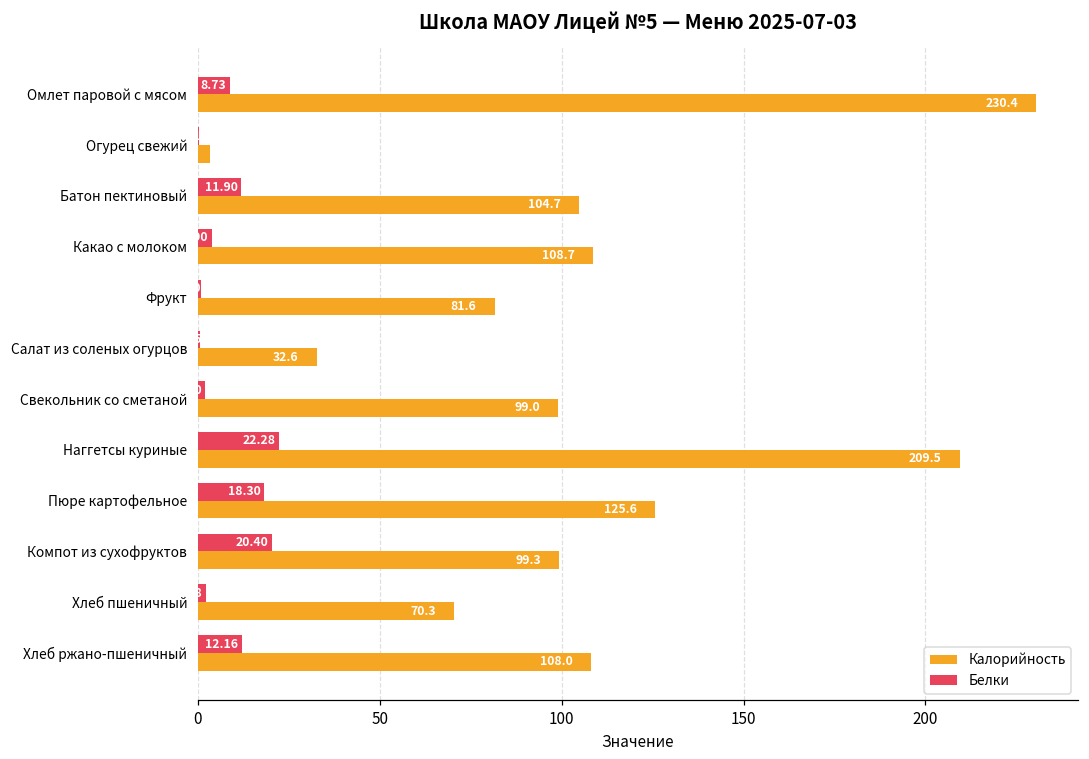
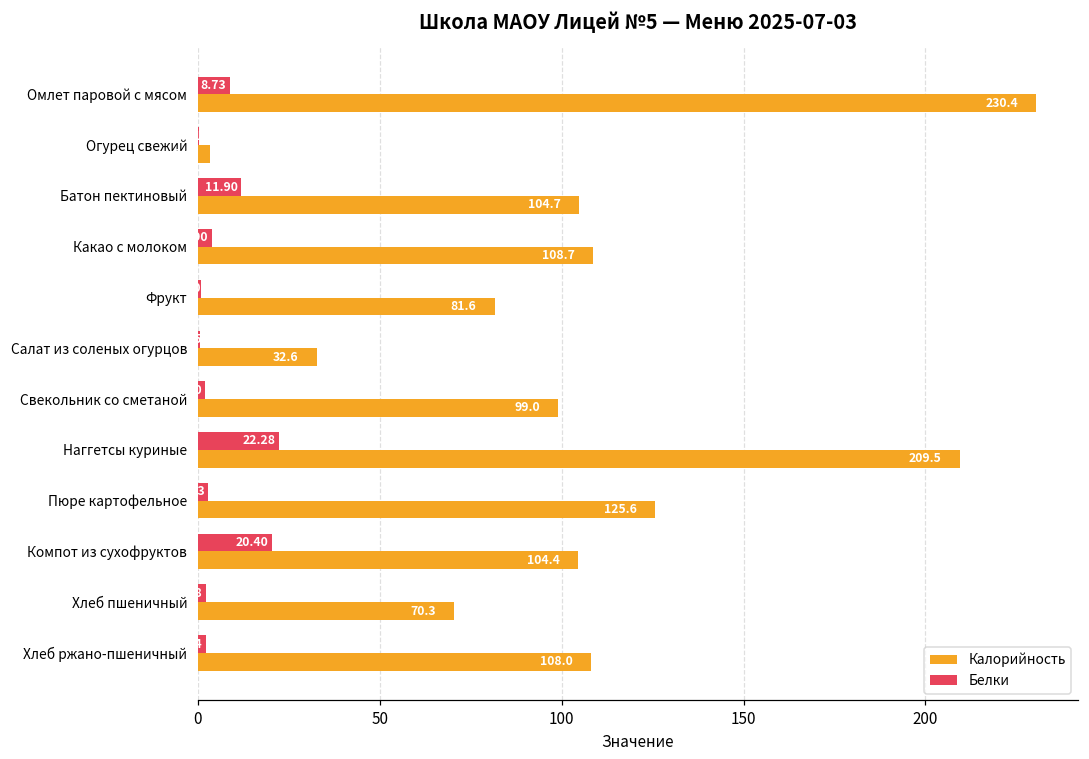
Белки, Пюре картофельное: 18 -> 3
Калорийность, Компот из сухофруктов: 99.3 -> 104.4
Белки, Хлеб ржано-пшеничный: 12 -> 2
